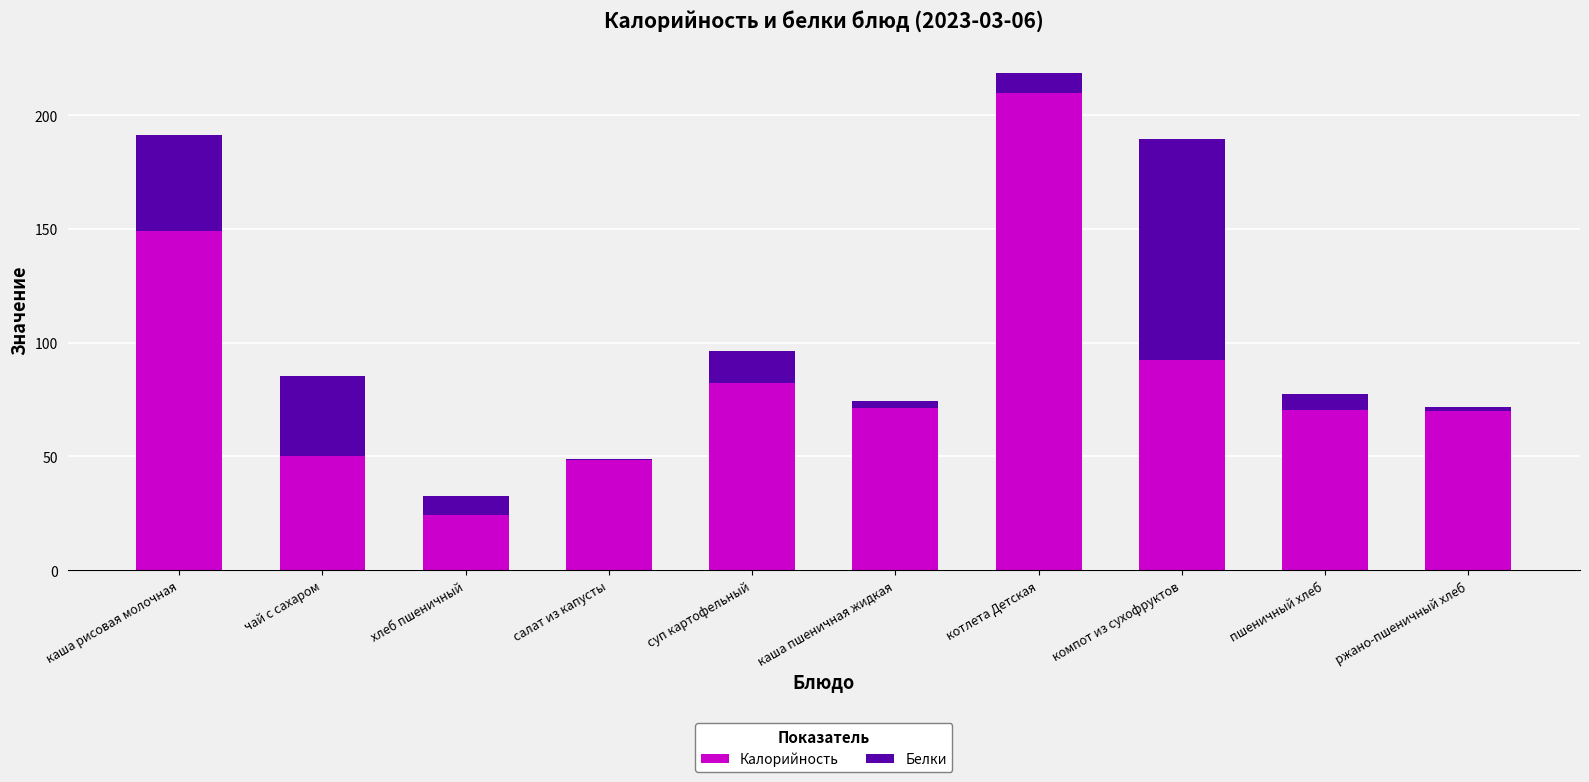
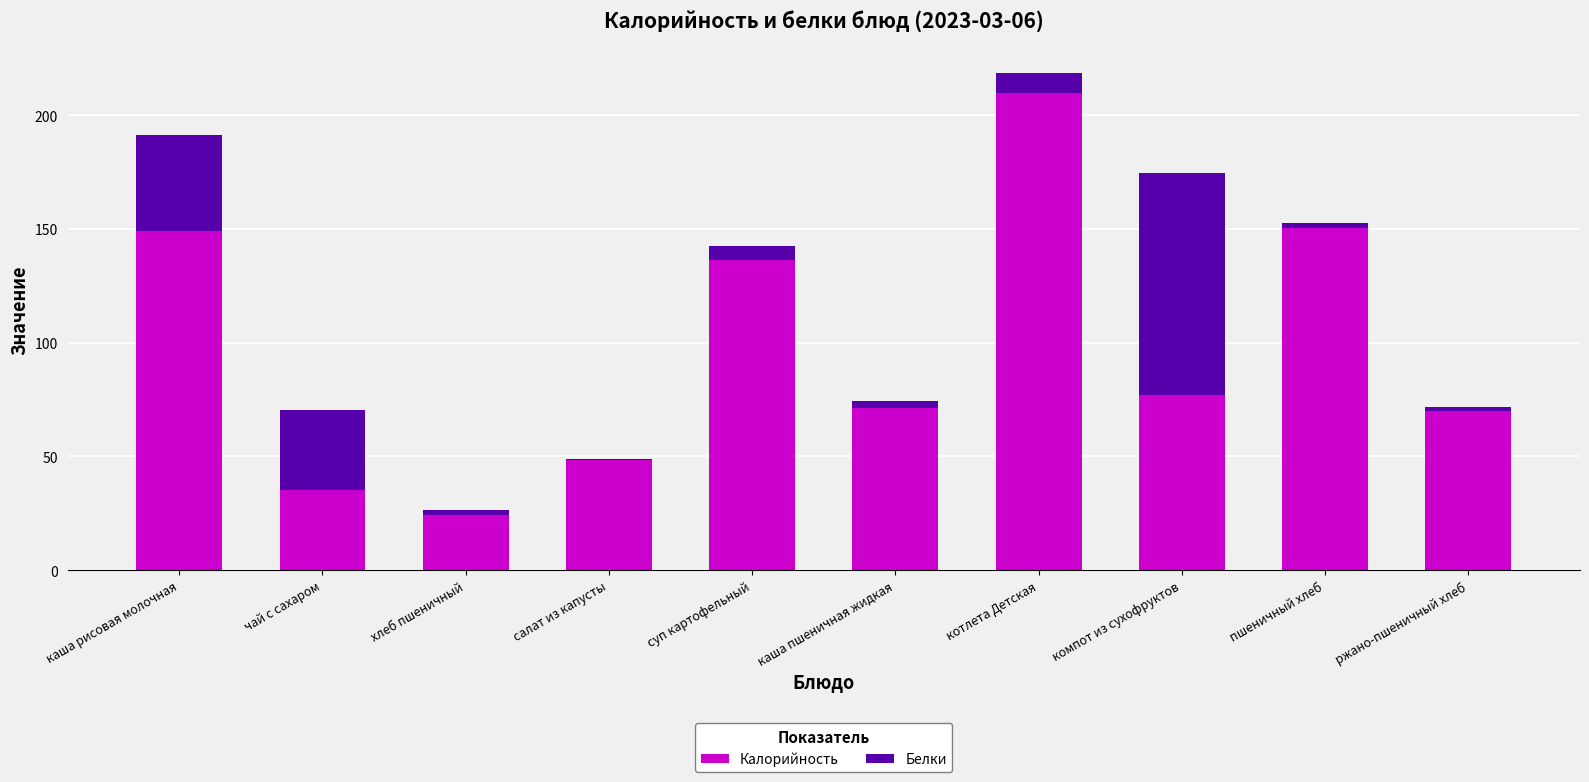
Калорийность, чай с сахаром: 50 -> 35
Белки, хлеб пшеничный: 8 -> 2
Калорийность, суп картофельный: 82 -> 136
Белки, суп картофельный: 14 -> 6
Калорийность, компот из сухофруктов: 92 -> 77
Калорийность, пшеничный хлеб: 70 -> 150
Белки, пшеничный хлеб: 7 -> 2
